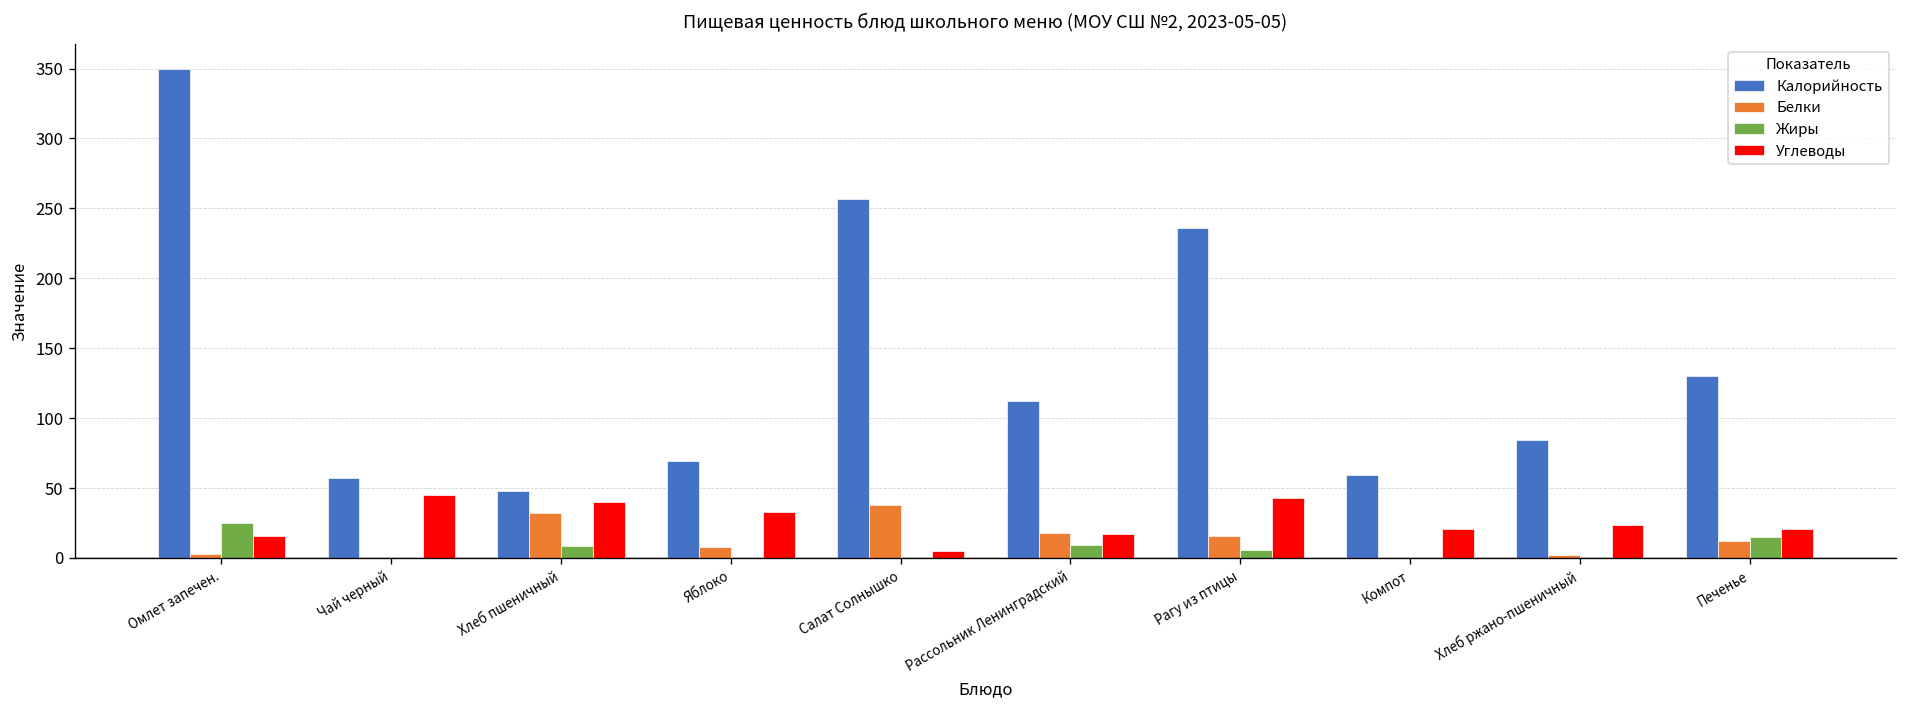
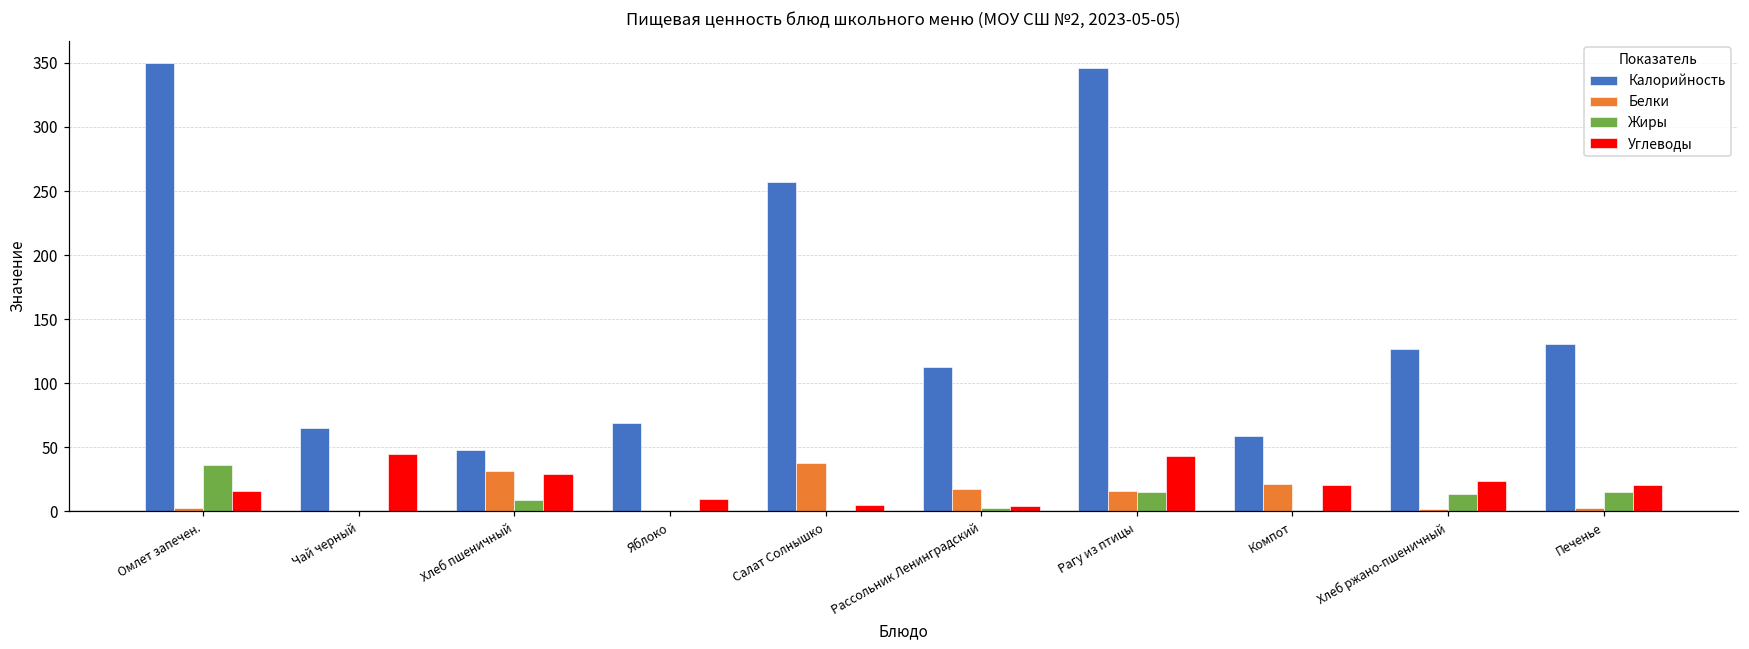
Жиры, Омлет запечен.: 25 -> 36
Калорийность, Чай черный: 58 -> 65
Углеводы, Хлеб пшеничный: 40 -> 30
Белки, Яблоко: 8 -> 0
Углеводы, Яблоко: 33 -> 10
Жиры, Рассольник Ленинградский: 10 -> 3
Углеводы, Рассольник Ленинградский: 17 -> 5
Калорийность, Рагу из птицы: 236 -> 346
Жиры, Рагу из птицы: 6 -> 15
Белки, Компот: 0 -> 22
Калорийность, Хлеб ржано-пшеничный: 84 -> 127
Жиры, Хлеб ржано-пшеничный: 0 -> 13
Белки, Печенье: 12 -> 3
